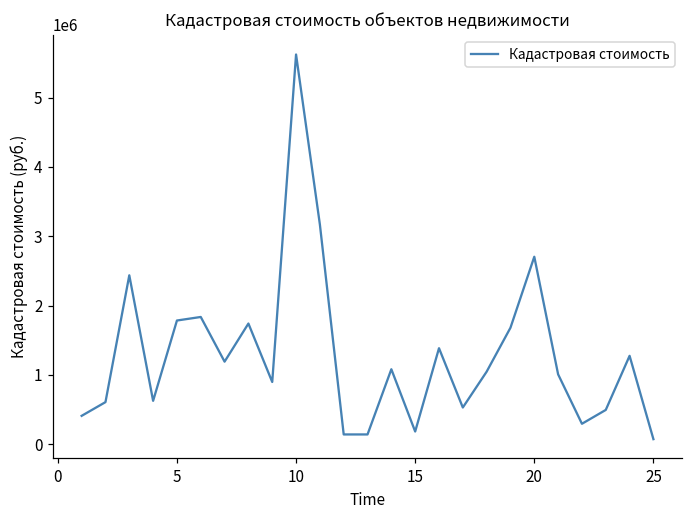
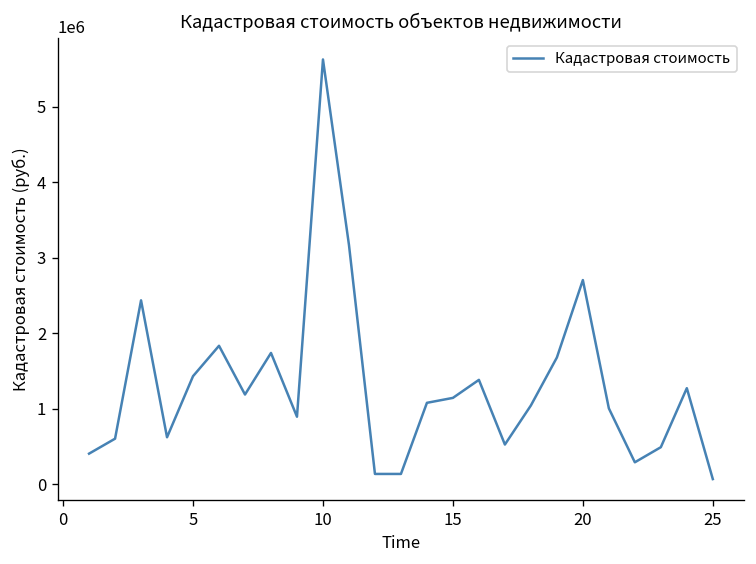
5: 1800000 -> 1400000
15: 200000 -> 1100000
